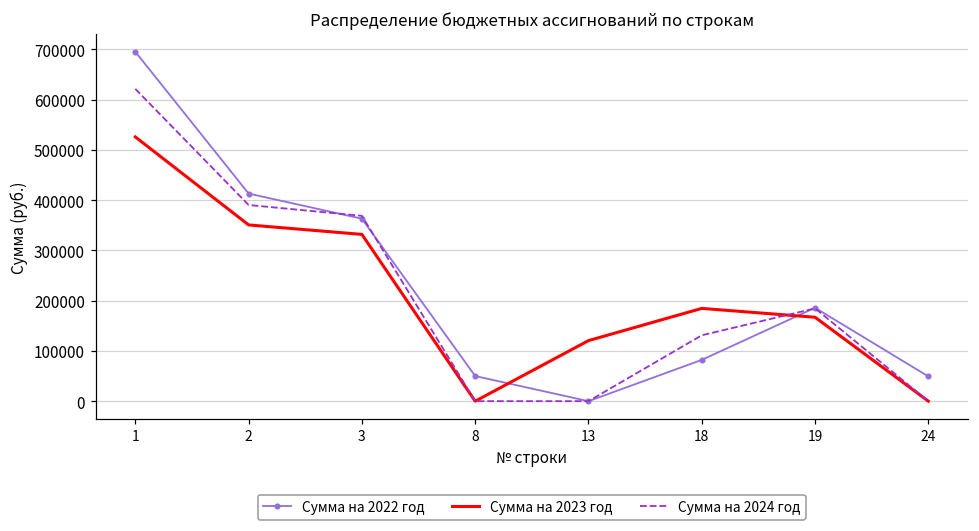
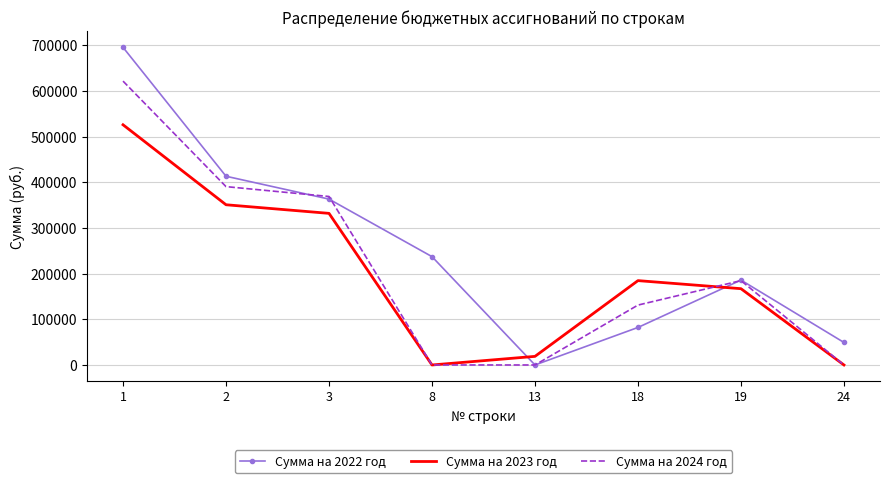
Сумма на 2022 год, 8: 50000 -> 240000
Сумма на 2023 год, 13: 120000 -> 20000
